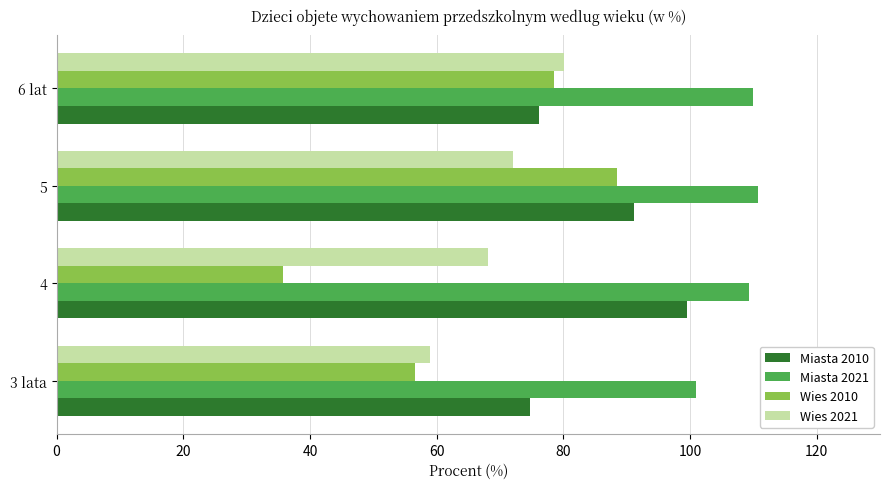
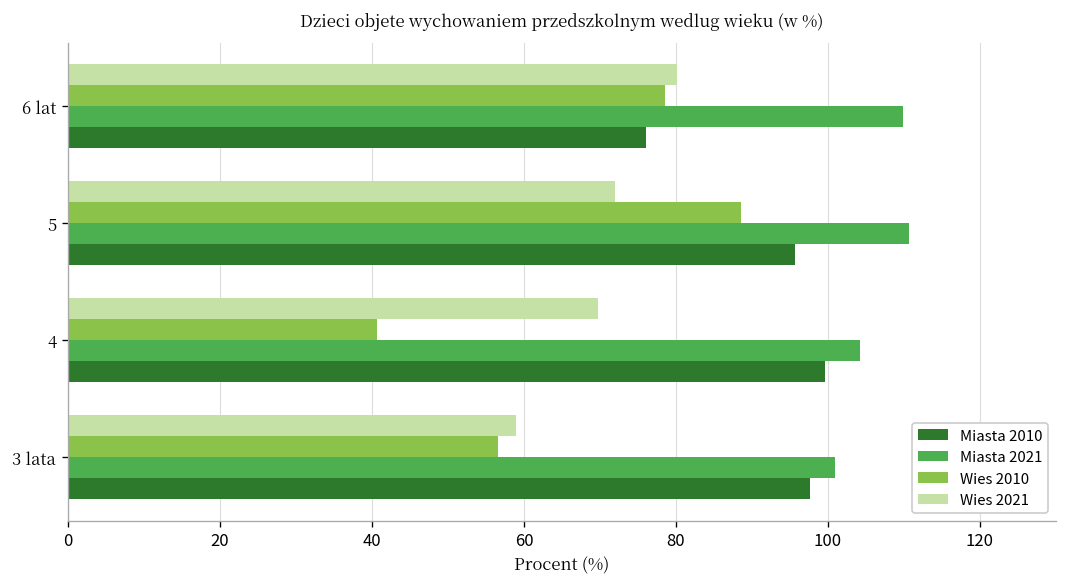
Miasta 2010, 5: 91 -> 96
Wies 2021, 4: 68 -> 70
Wies 2010, 4: 36 -> 41
Miasta 2021, 4: 109 -> 104
Miasta 2010, 3 lata: 75 -> 98
